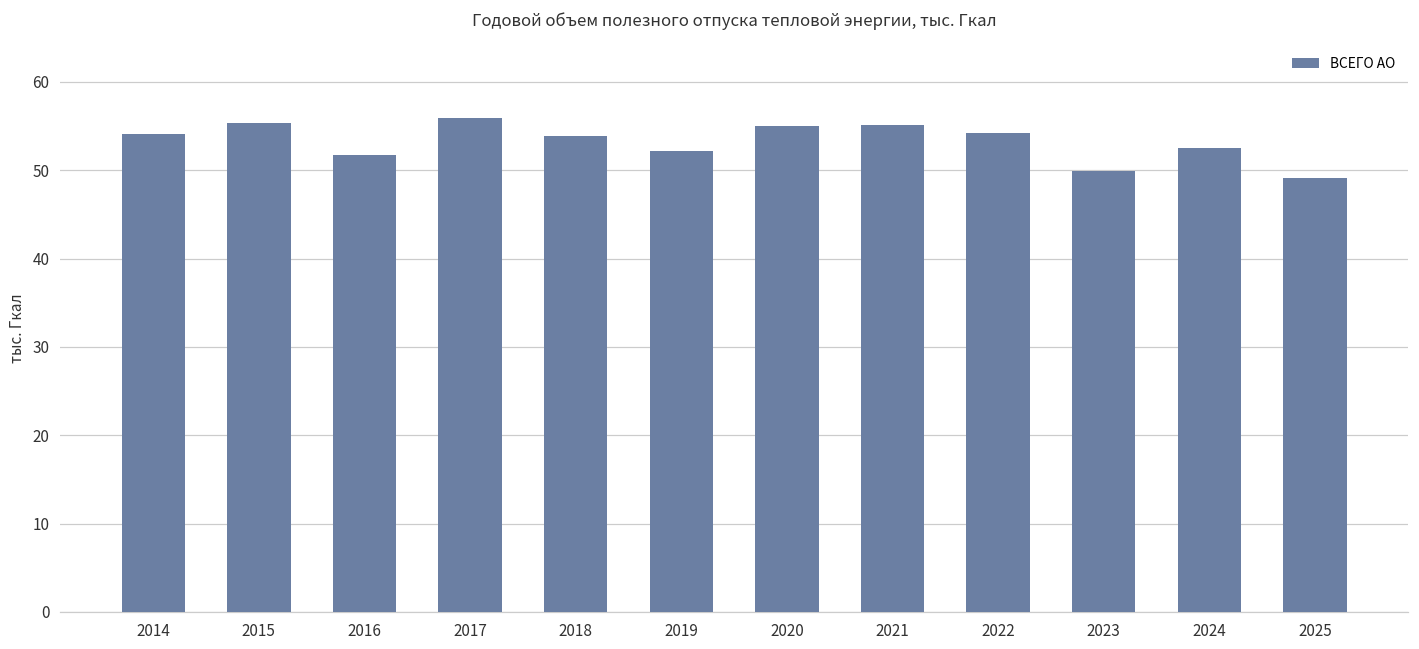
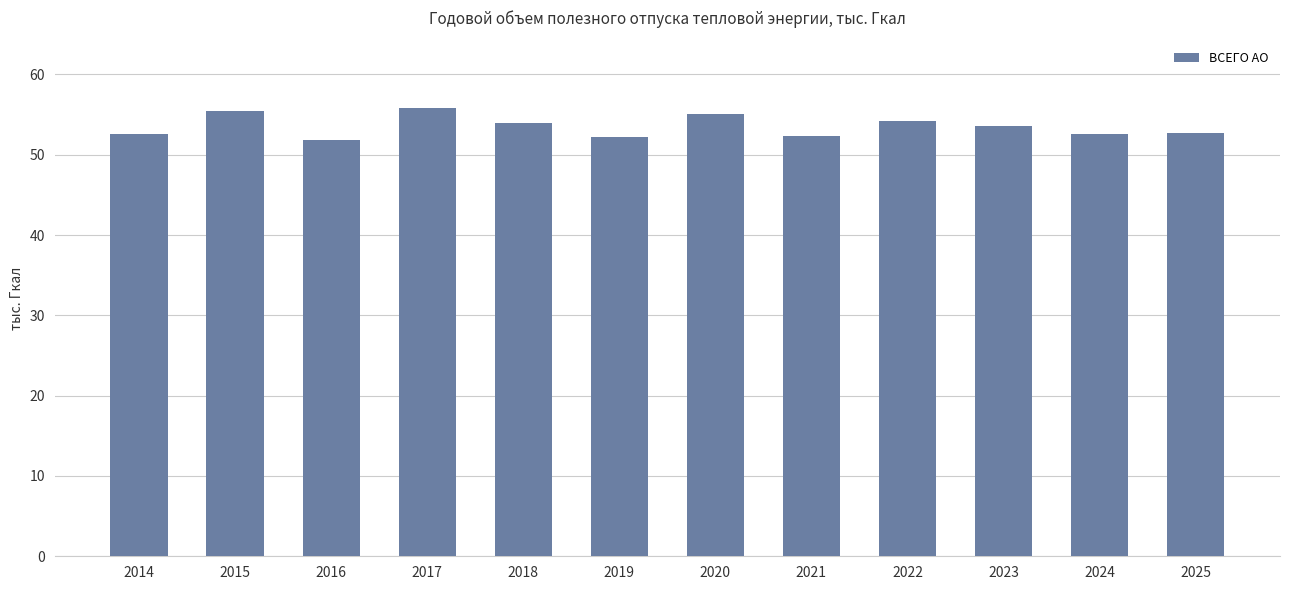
2014: 54 -> 53
2021: 55 -> 52
2023: 50 -> 54
2025: 49 -> 53
